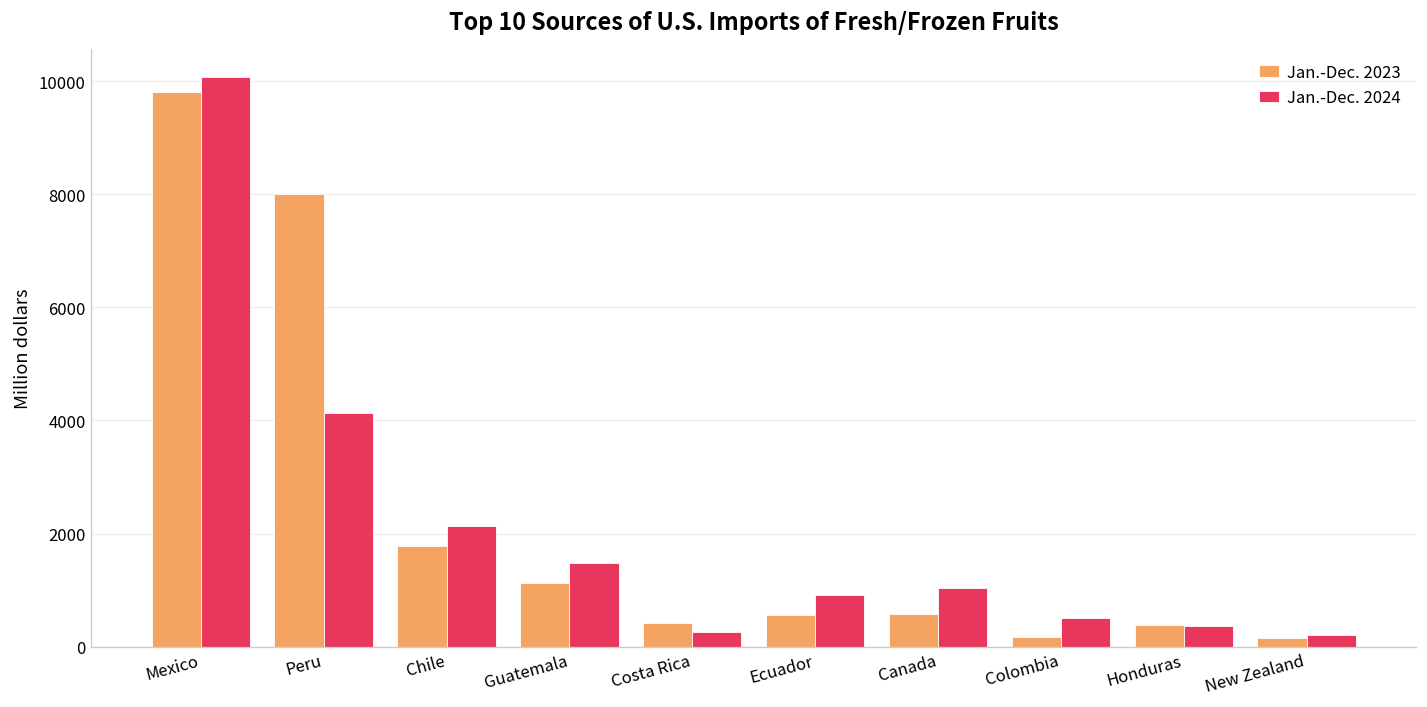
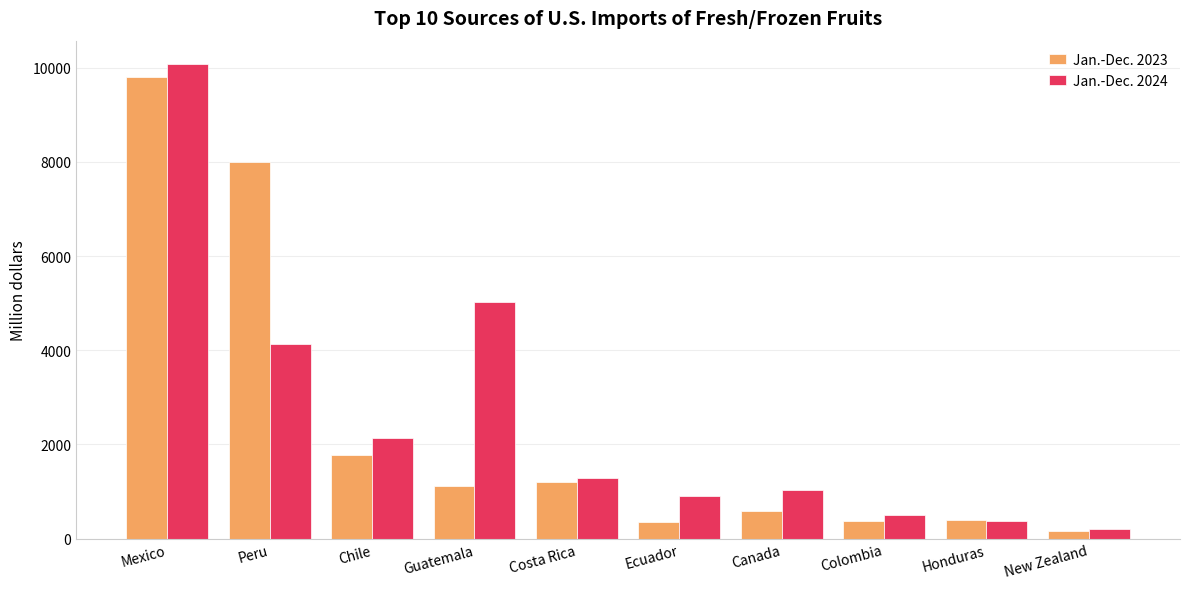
Jan.-Dec. 2024, Guatemala: 1500 -> 5000
Jan.-Dec. 2023, Costa Rica: 400 -> 1200
Jan.-Dec. 2024, Costa Rica: 300 -> 1300
Jan.-Dec. 2023, Ecuador: 600 -> 400
Jan.-Dec. 2023, Colombia: 200 -> 400
